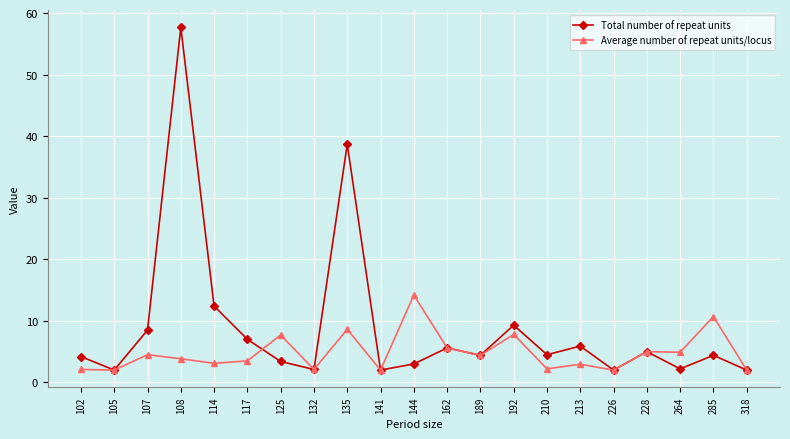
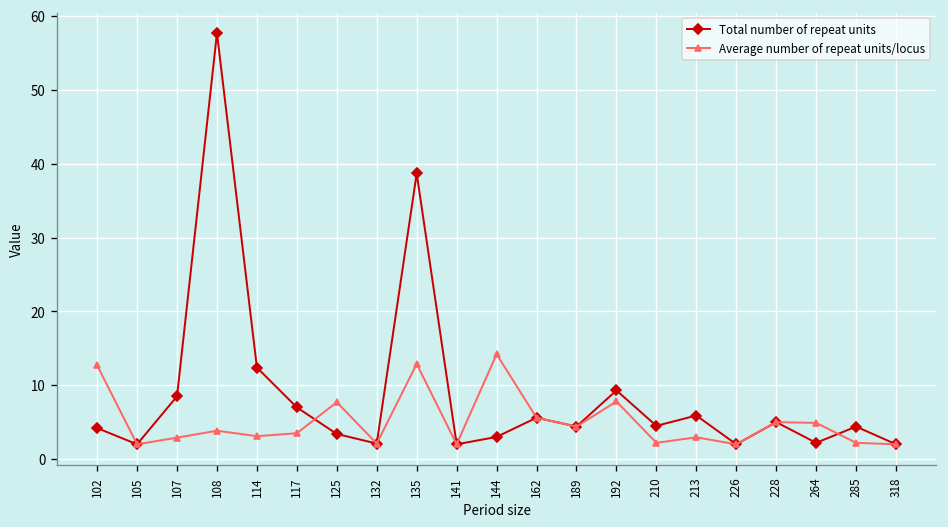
Average number of repeat units/locus, 102: 2 -> 13
Average number of repeat units/locus, 107: 5 -> 3
Average number of repeat units/locus, 135: 9 -> 13
Average number of repeat units/locus, 285: 11 -> 2
